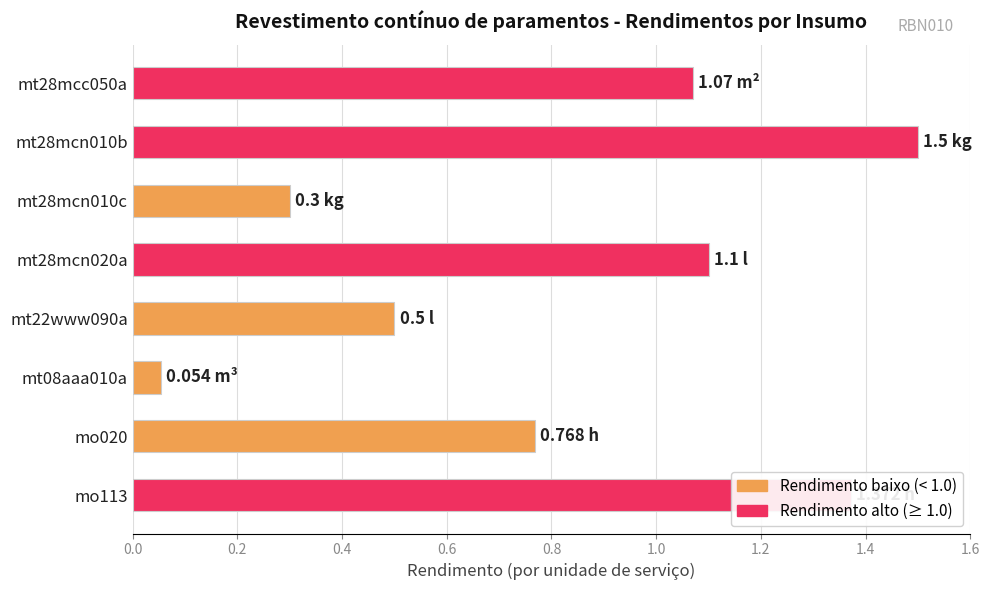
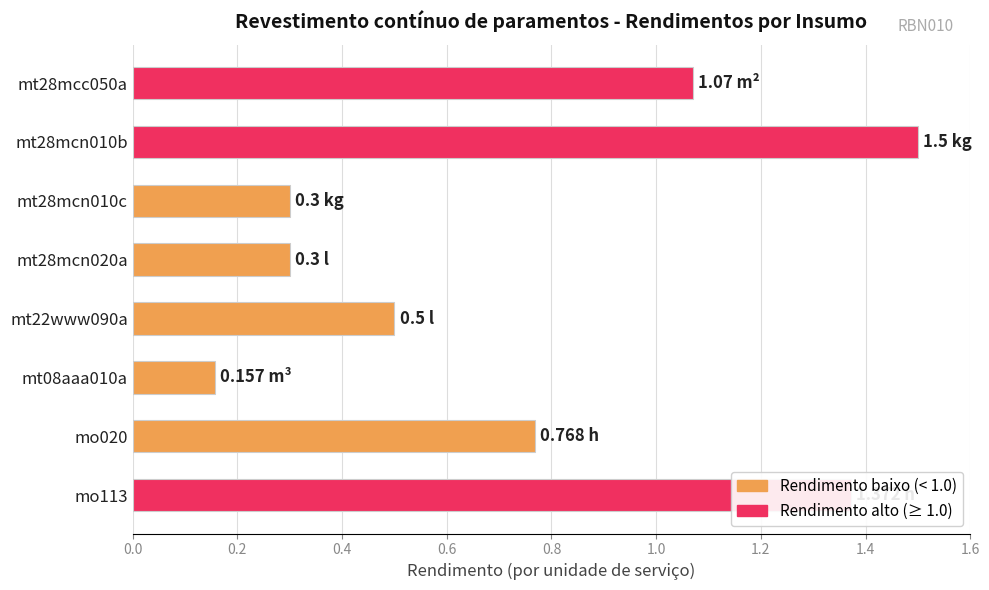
mt28mcn020a: 1.1 -> 0.3
mt08aaa010a: 0.054 -> 0.157
